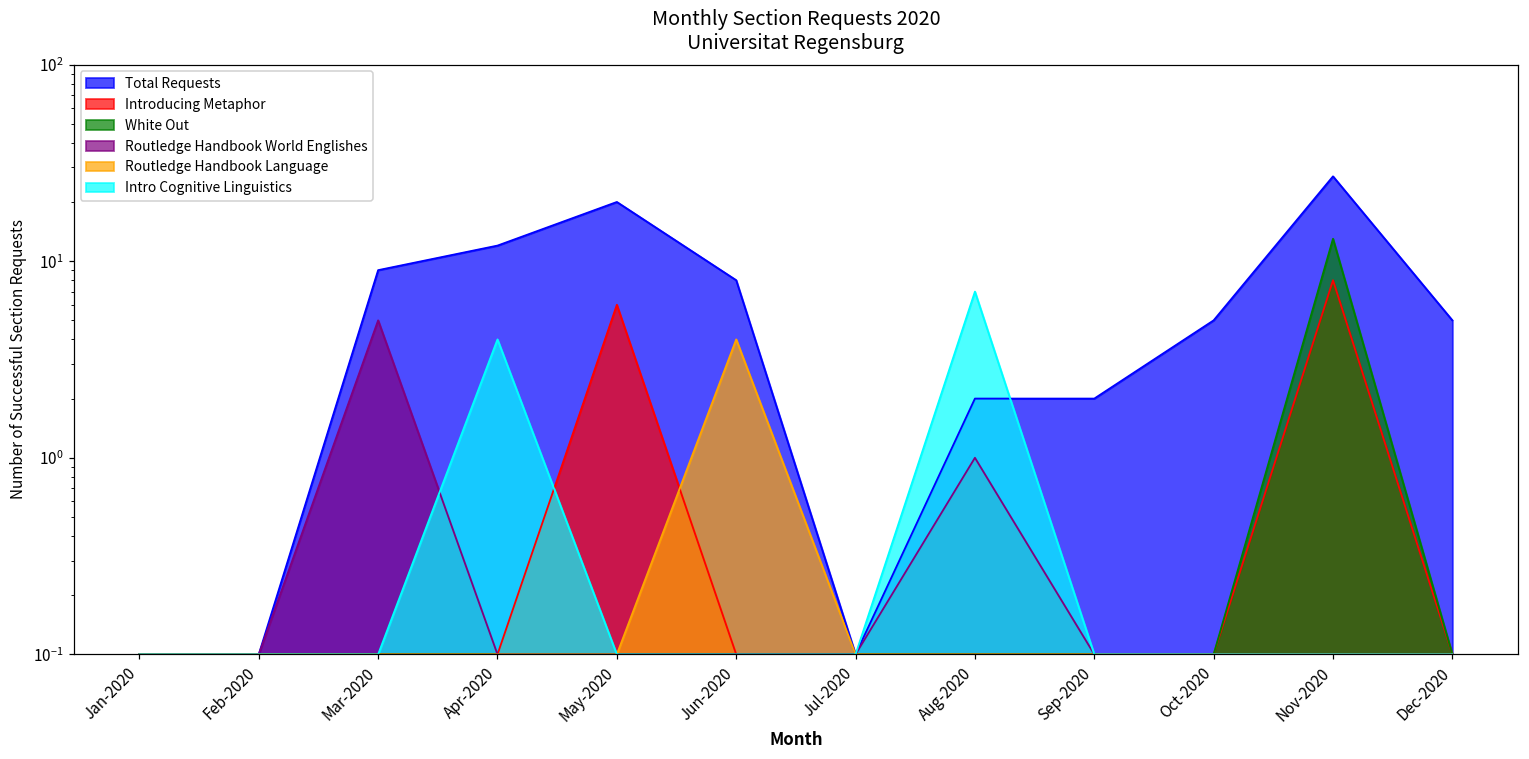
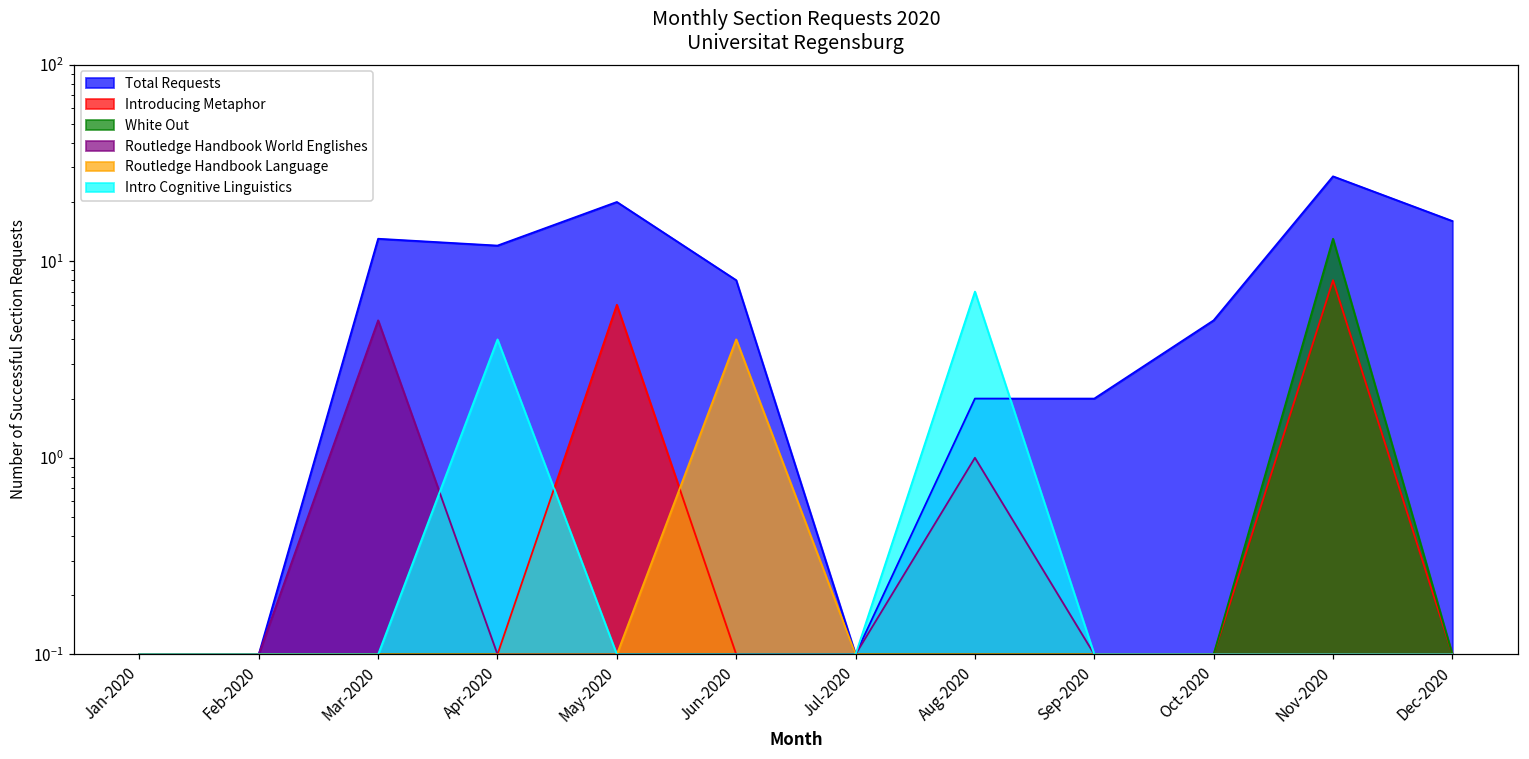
Total Requests, Mar-2020: 9 -> 13
Total Requests, Dec-2020: 5 -> 16
